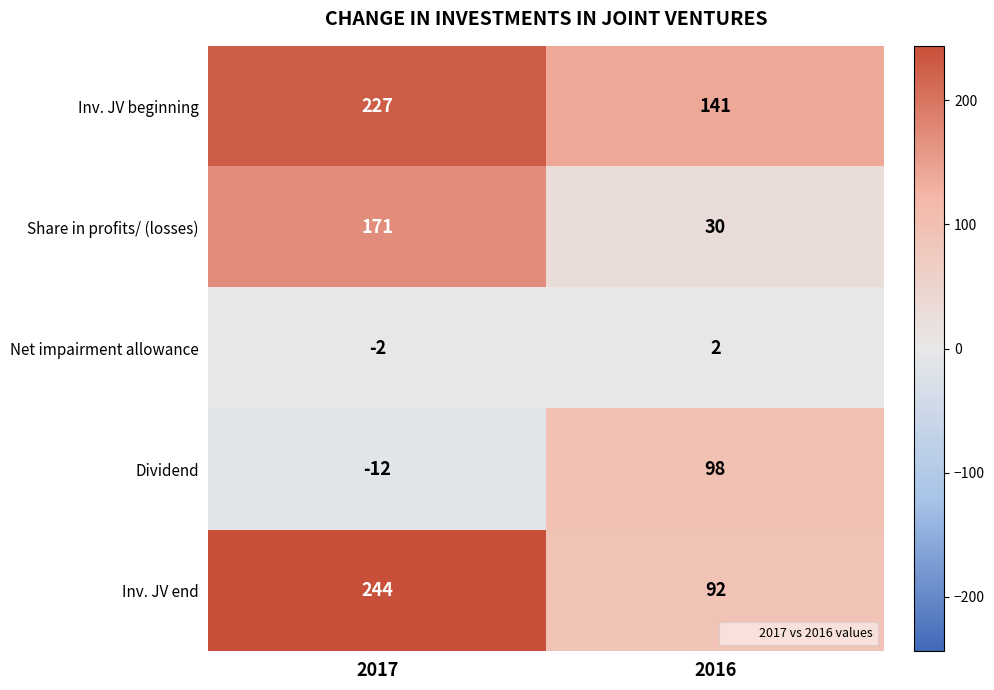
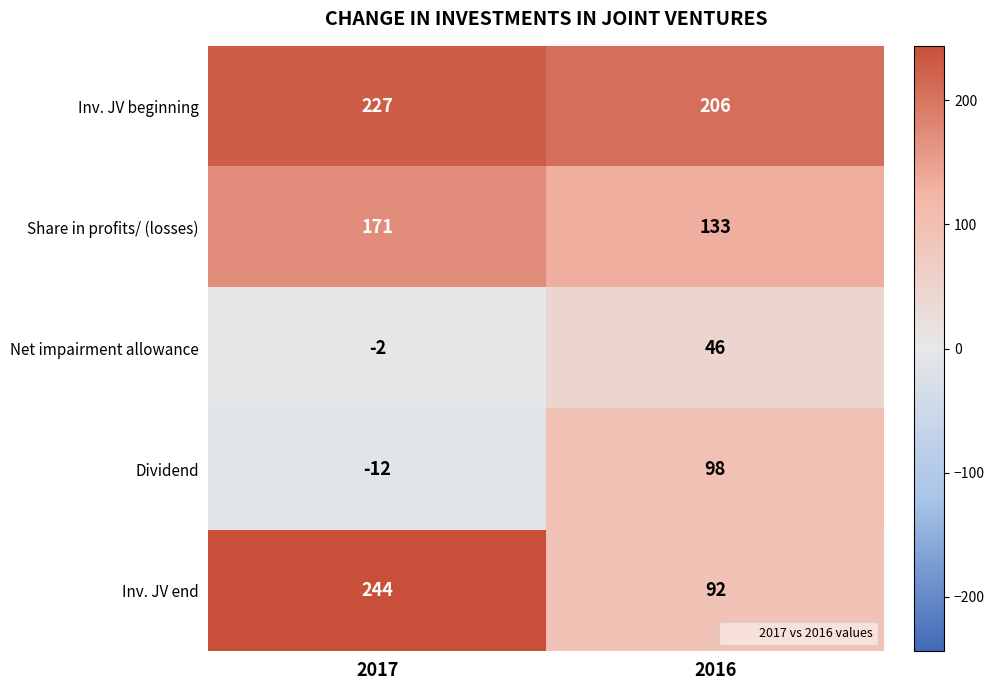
Inv. JV beginning, 2016: 141 -> 206
Share in profits/ (losses), 2016: 30 -> 133
Net impairment allowance, 2016: 2 -> 46
